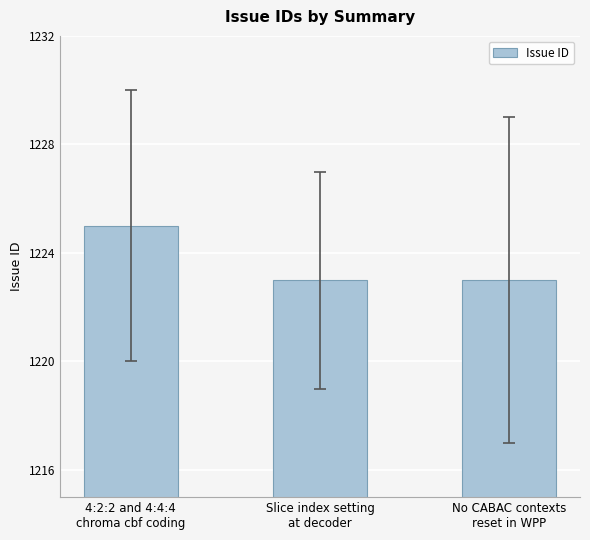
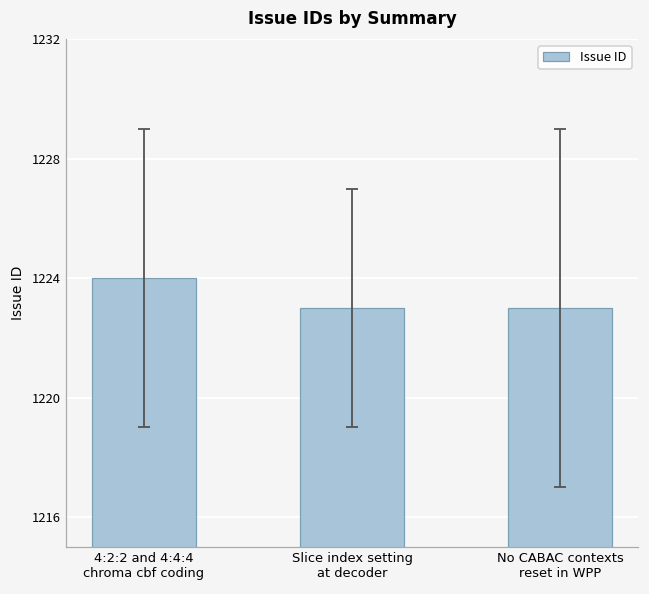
Issue ID, 4:2:2 and 4:4:4 chroma cbf coding: 1225 -> 1224
